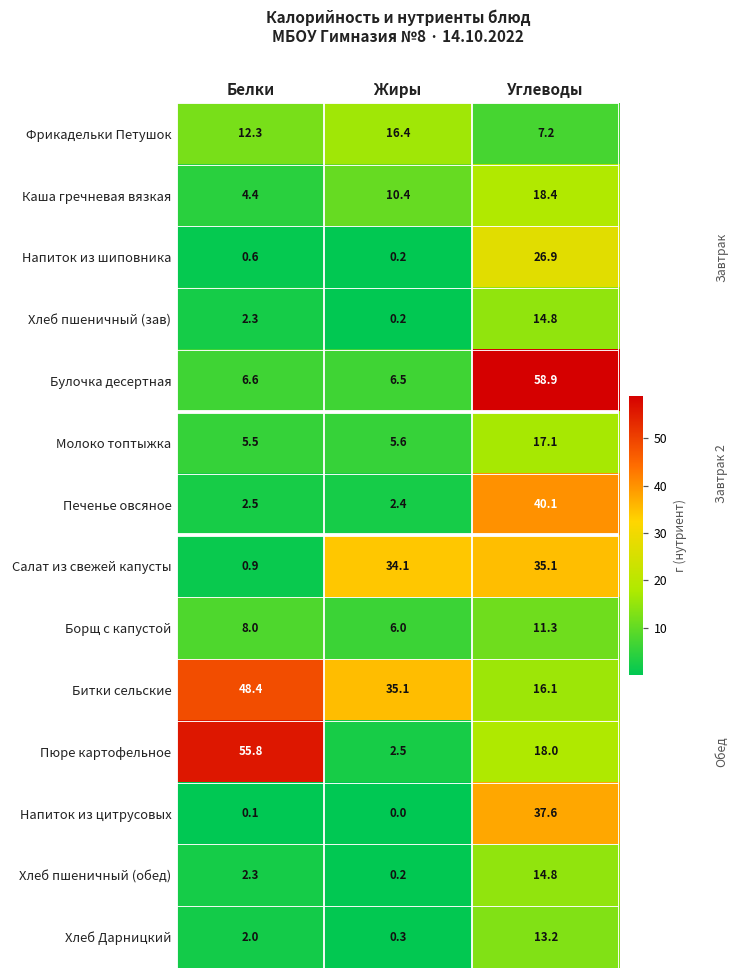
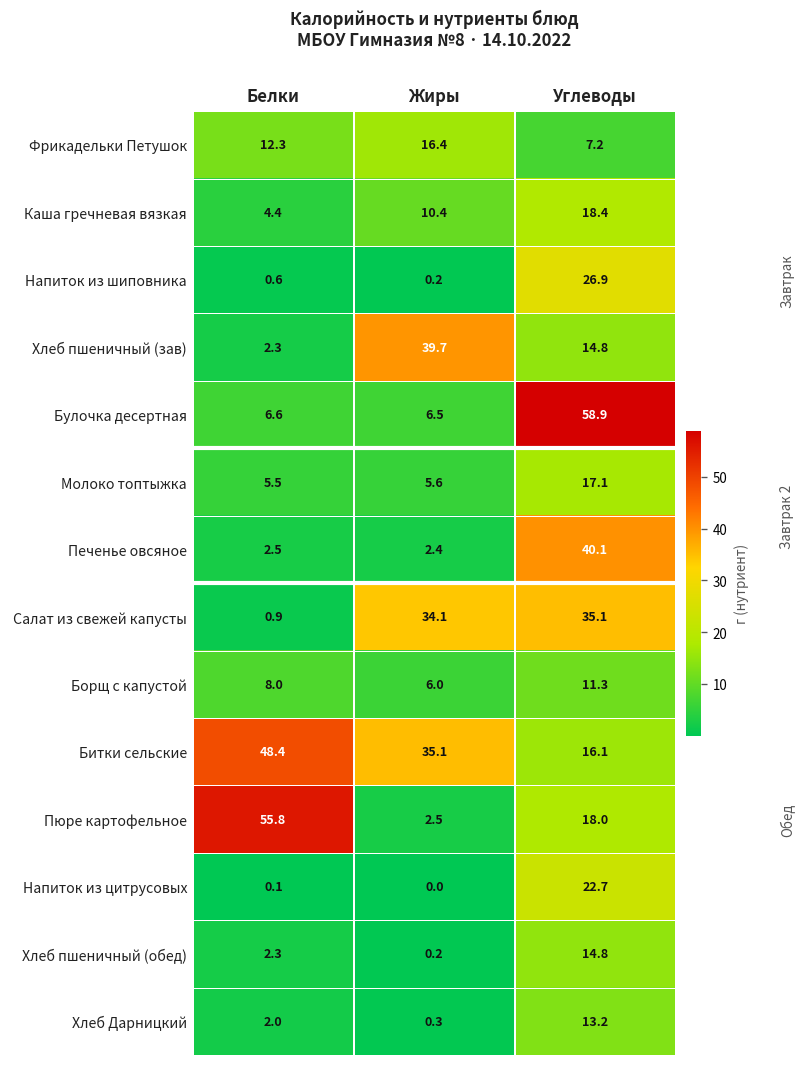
Хлеб пшеничный (зав), Жиры: 0.2 -> 39.7
Напиток из цитрусовых, Углеводы: 37.6 -> 22.7
